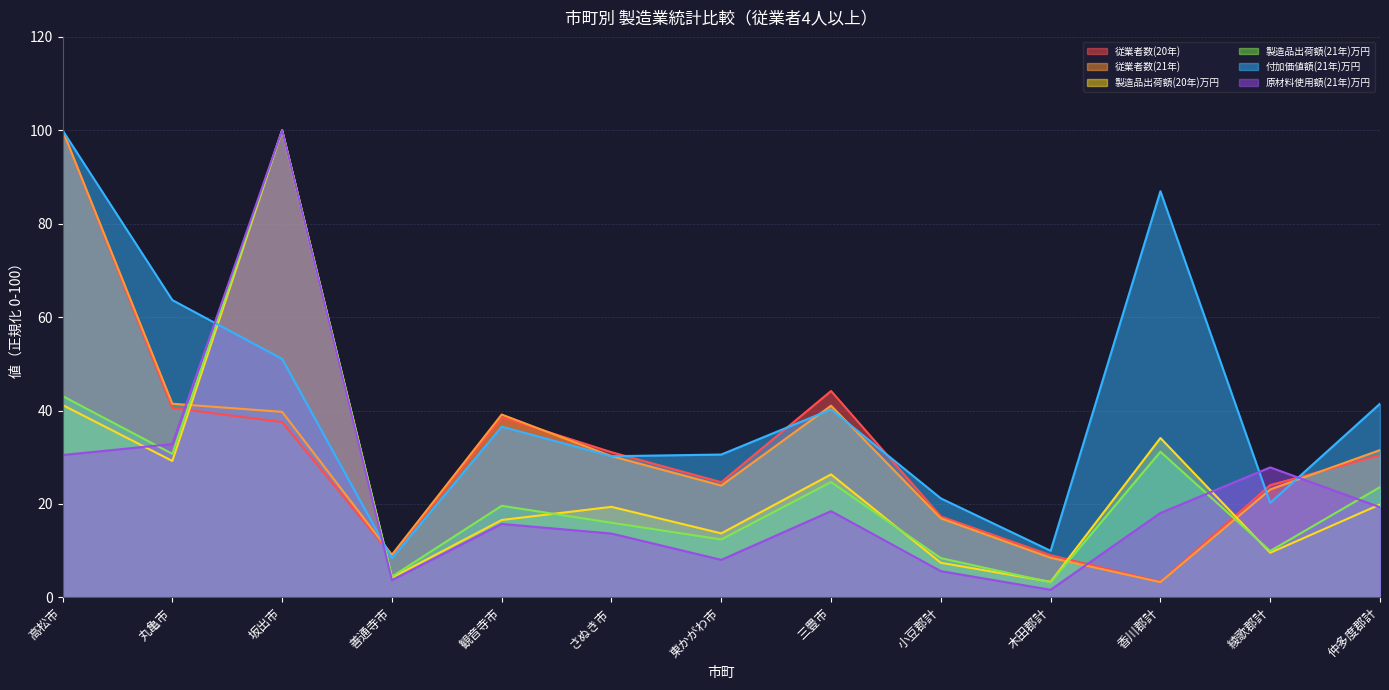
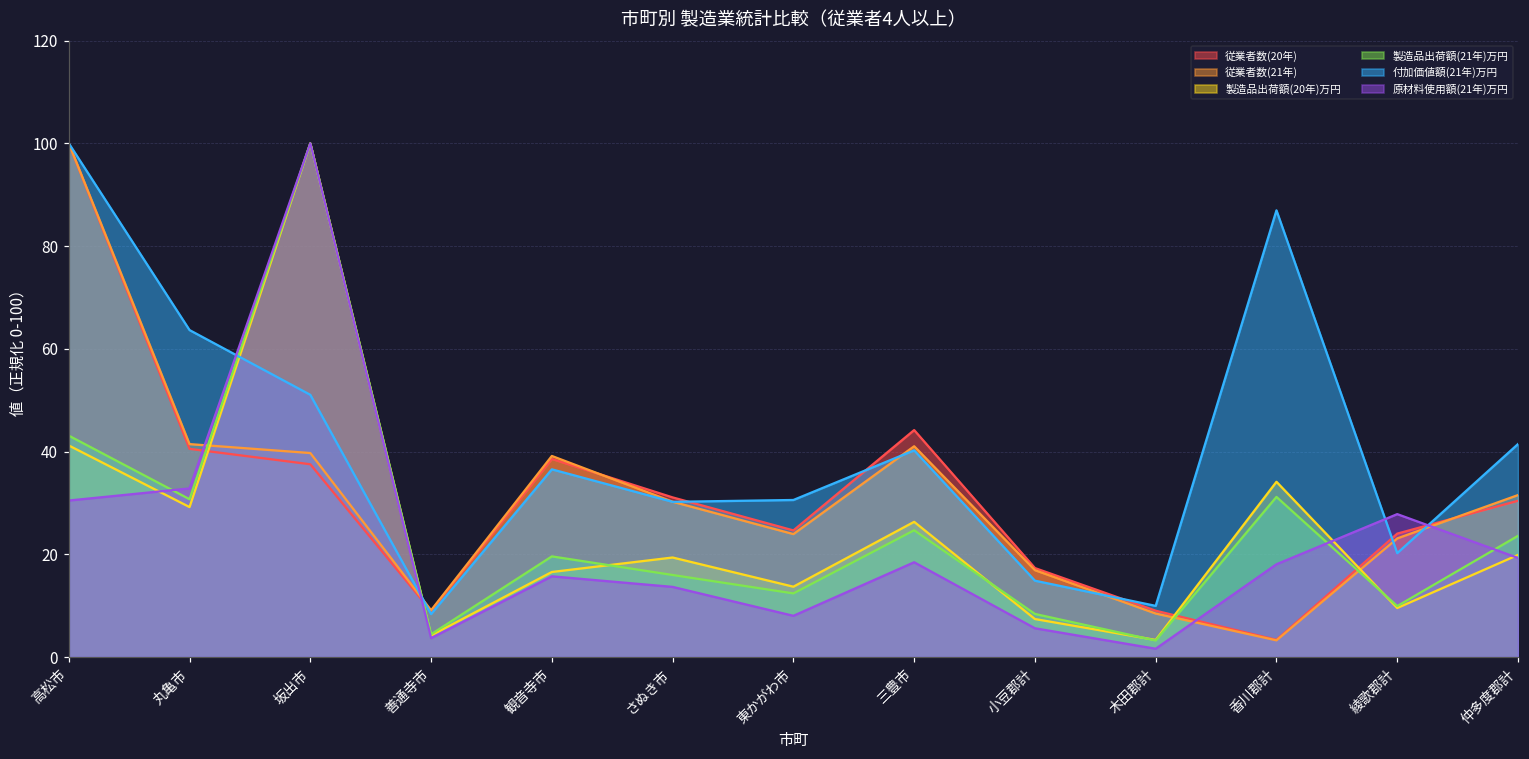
付加価値額(21年)万円, 小豆郡計: 21 -> 15
